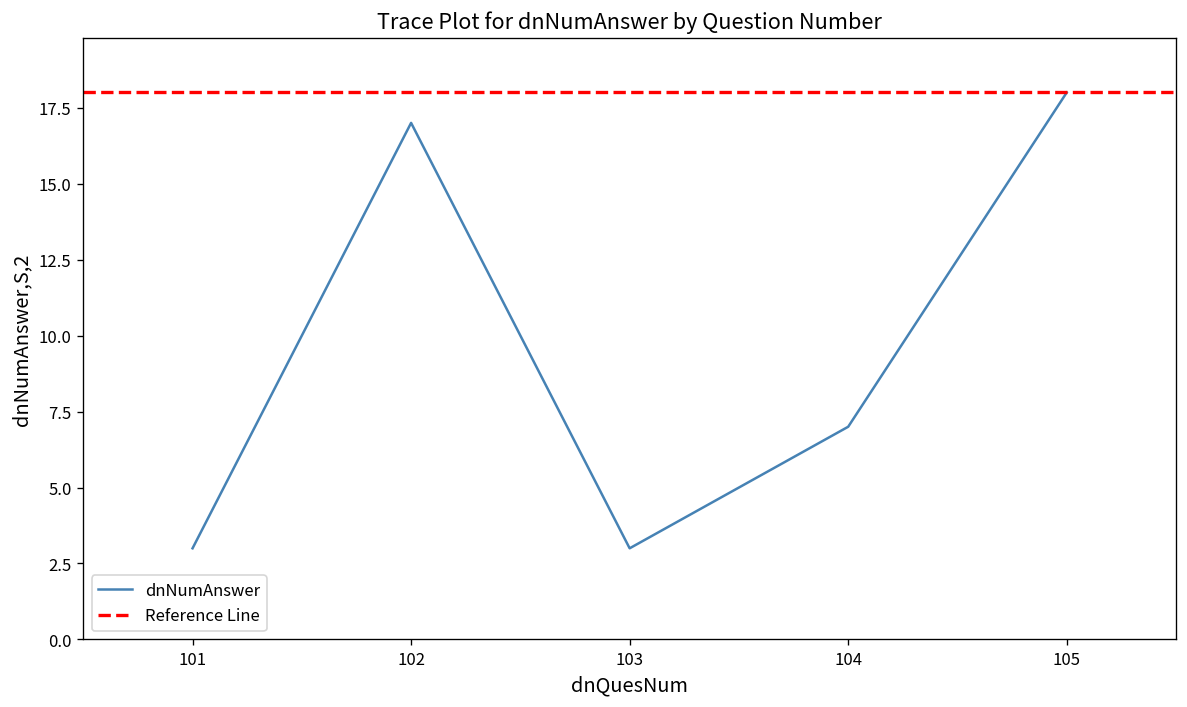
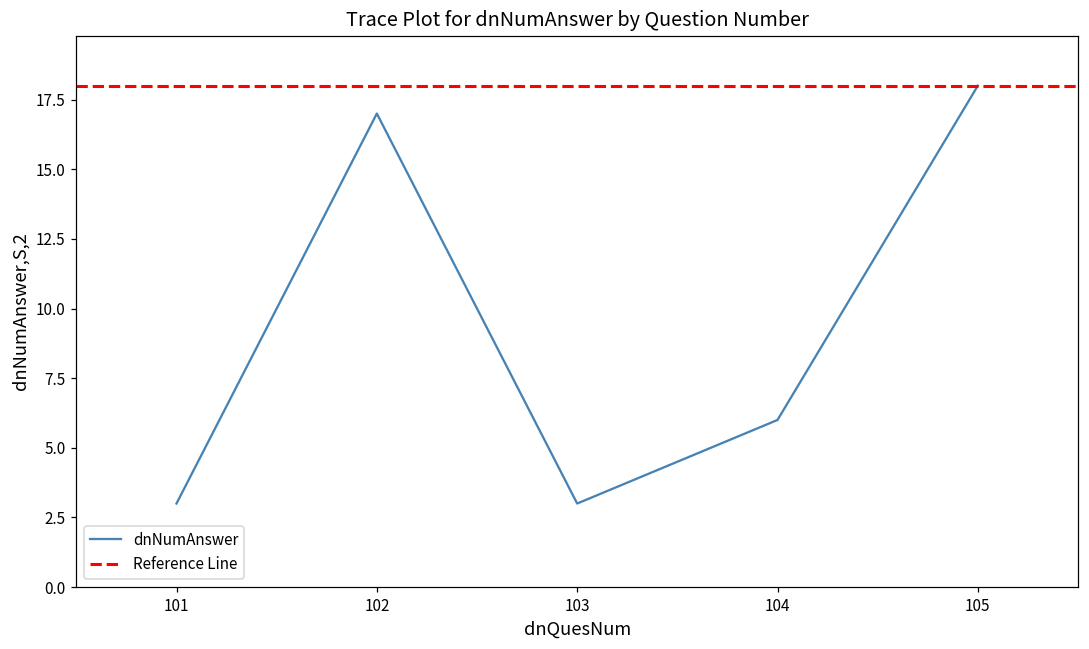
104: 7 -> 6
